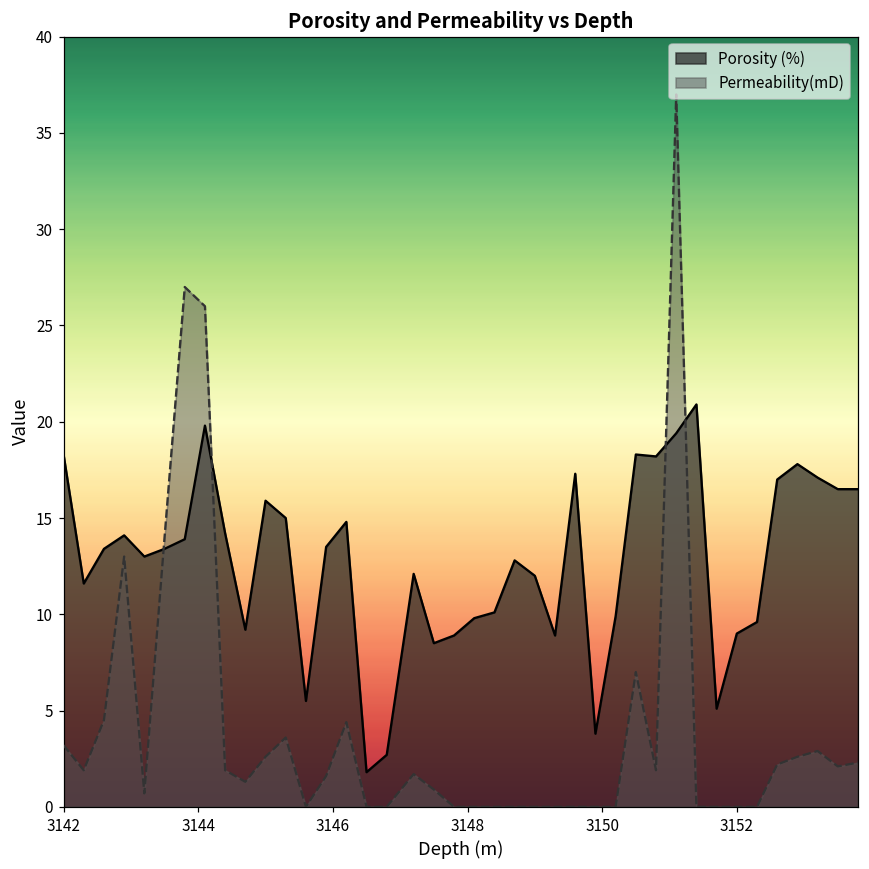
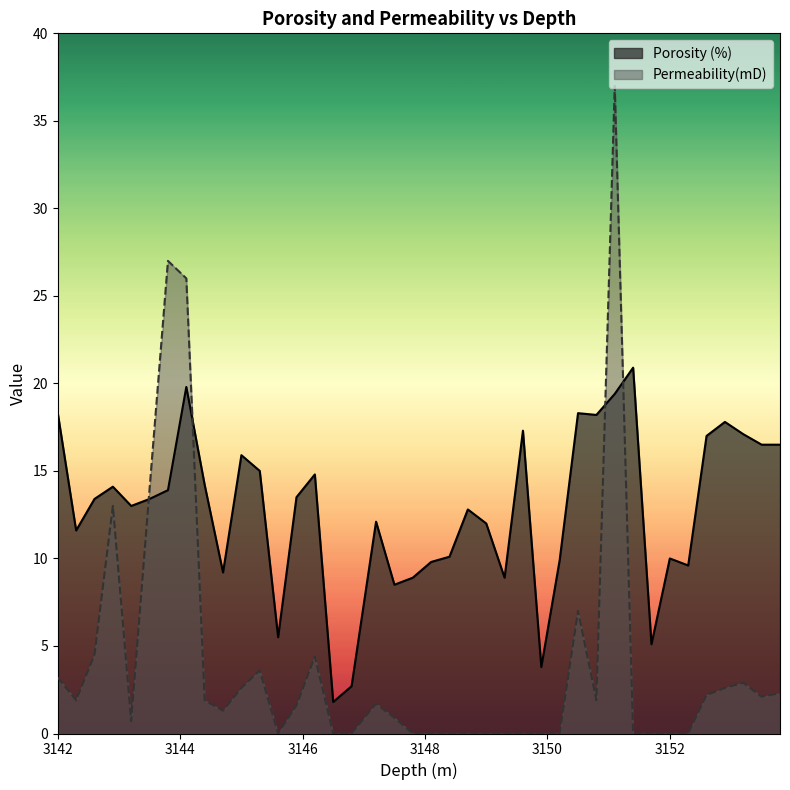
Porosity (%), 3152: 9 -> 10
